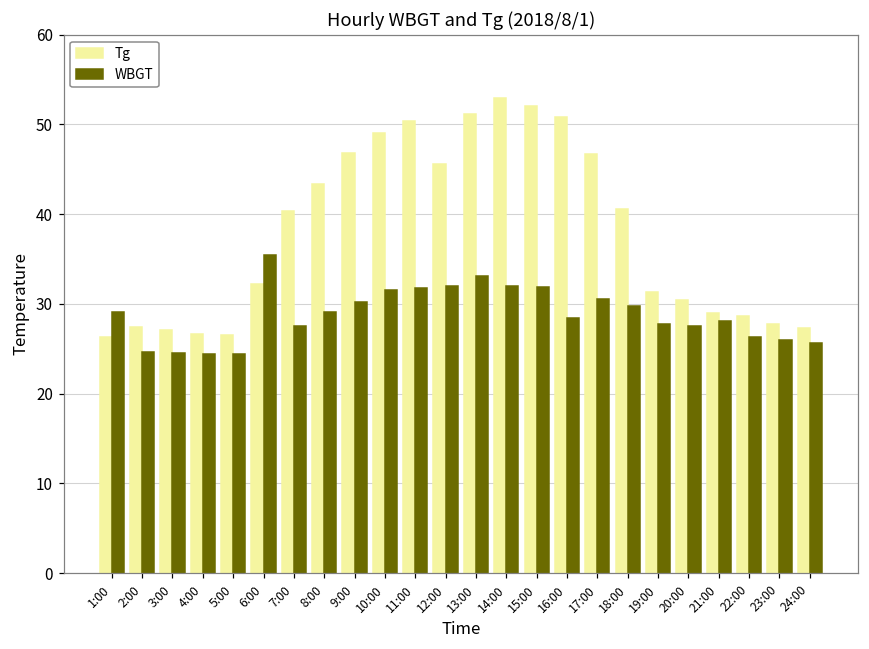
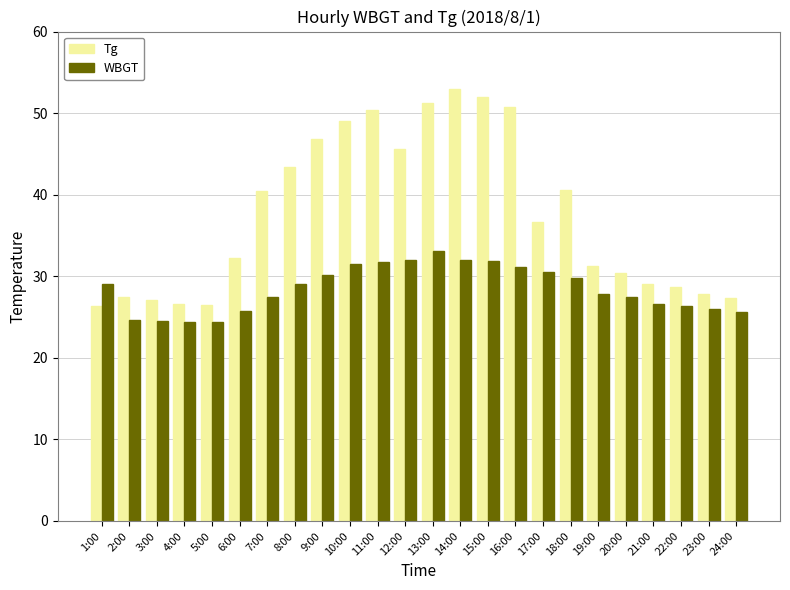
WBGT, 6:00: 35 -> 26
WBGT, 16:00: 28 -> 31
Tg, 17:00: 47 -> 37
WBGT, 21:00: 28 -> 27
